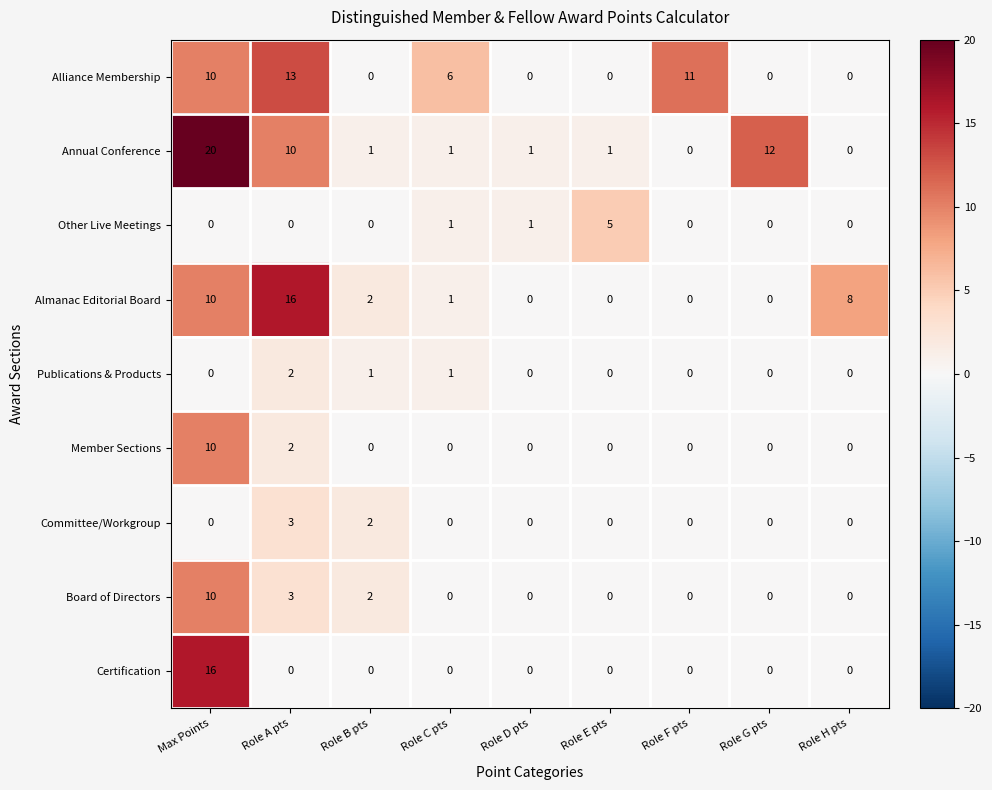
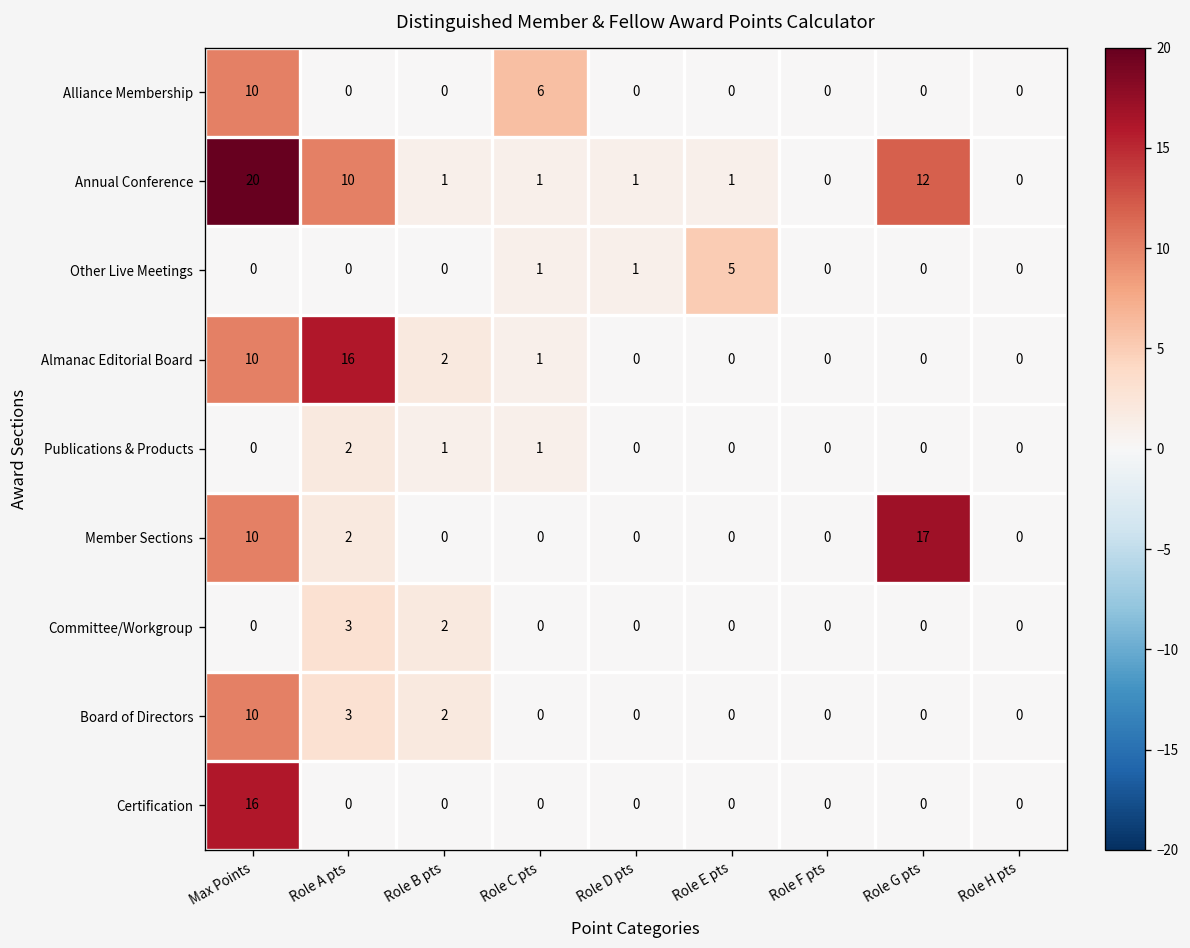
Alliance Membership, Role A pts: 13 -> 0
Alliance Membership, Role F pts: 11 -> 0
Almanac Editorial Board, Role H pts: 8 -> 0
Member Sections, Role G pts: 0 -> 17
